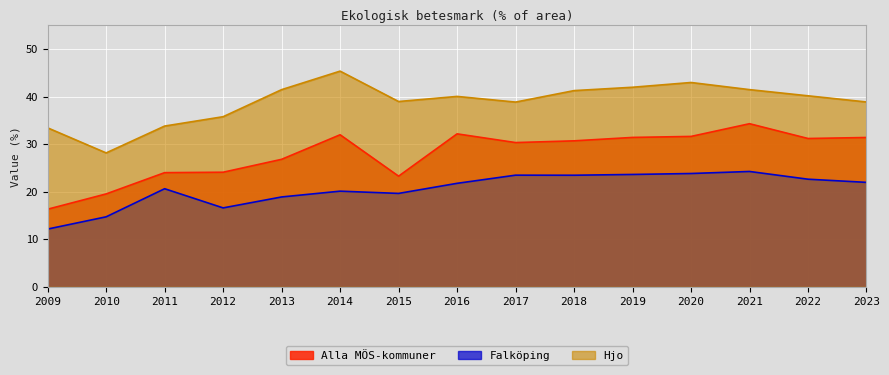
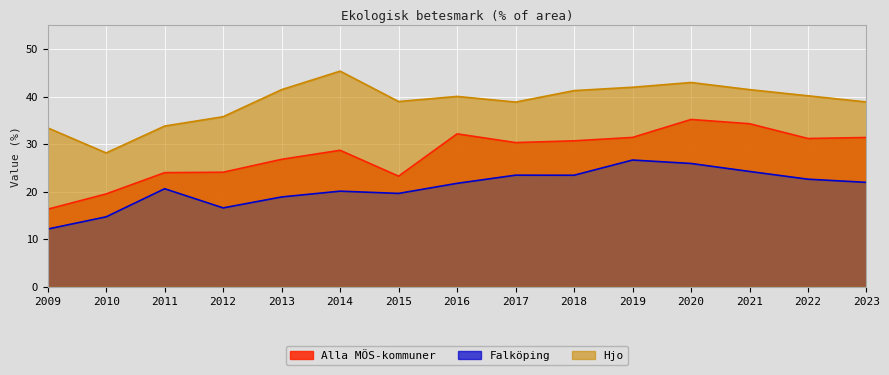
Alla MÖS-kommuner, 2014: 32 -> 29
Falköping, 2019: 24 -> 27
Alla MÖS-kommuner, 2020: 32 -> 35
Falköping, 2020: 24 -> 26
